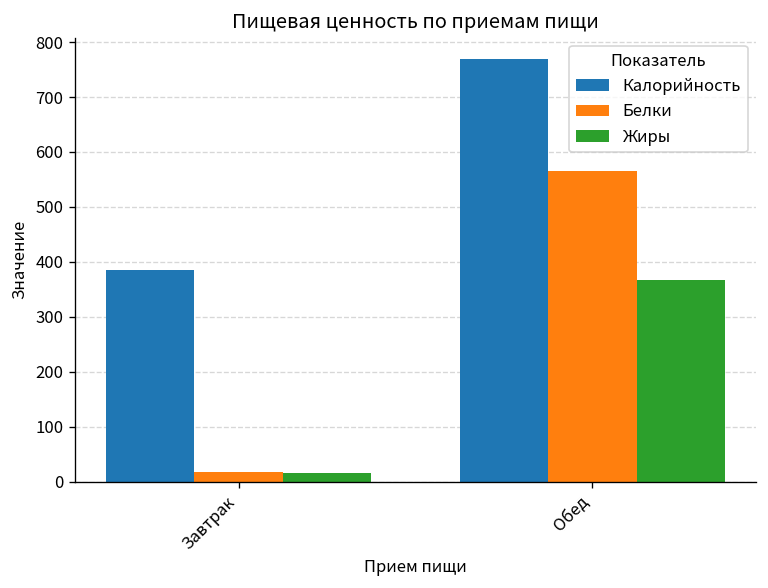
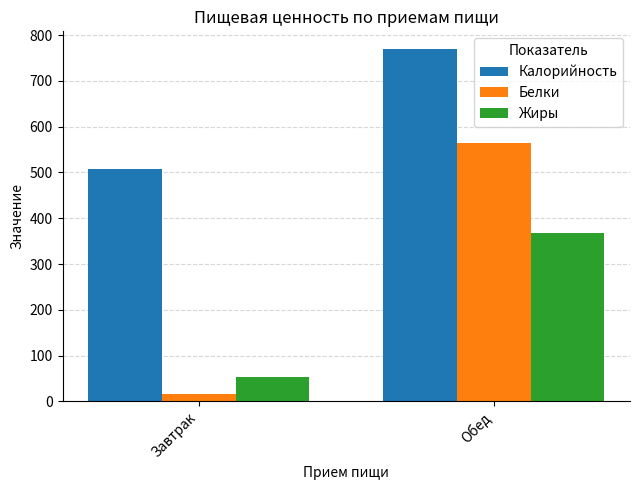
Калорийность, Завтрак: 390 -> 510
Жиры, Завтрак: 20 -> 50
